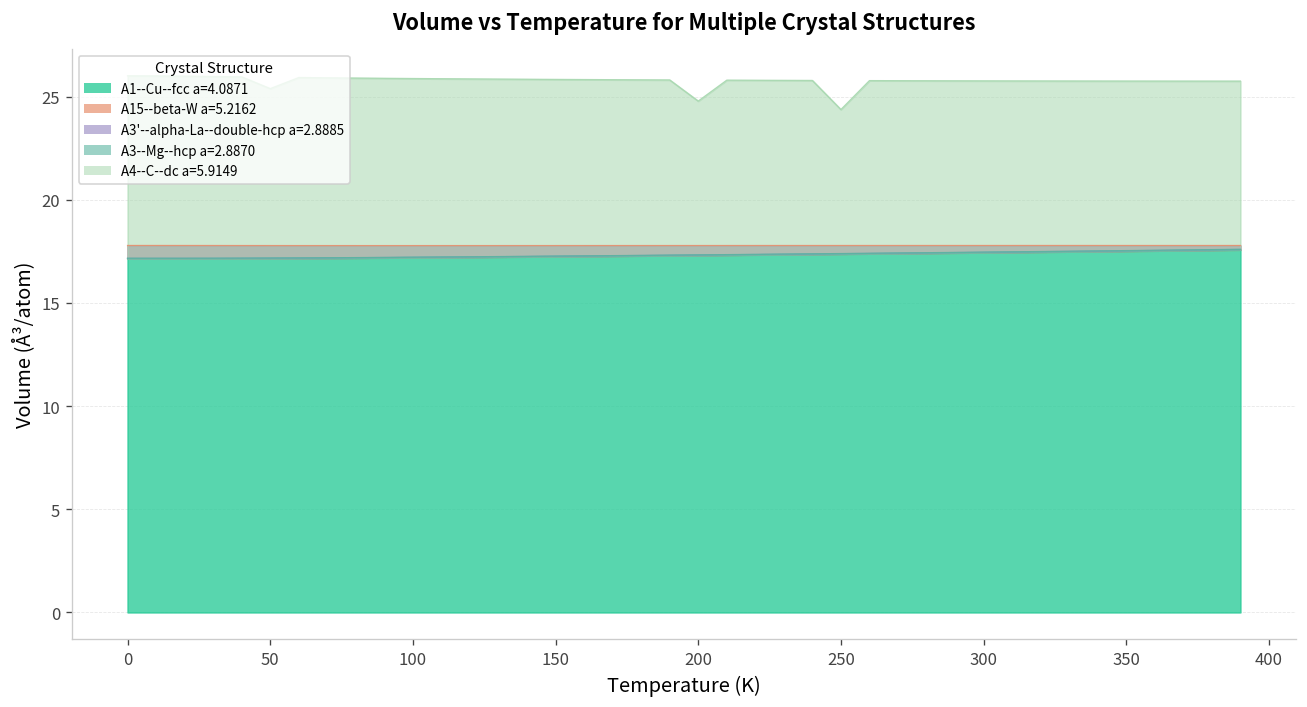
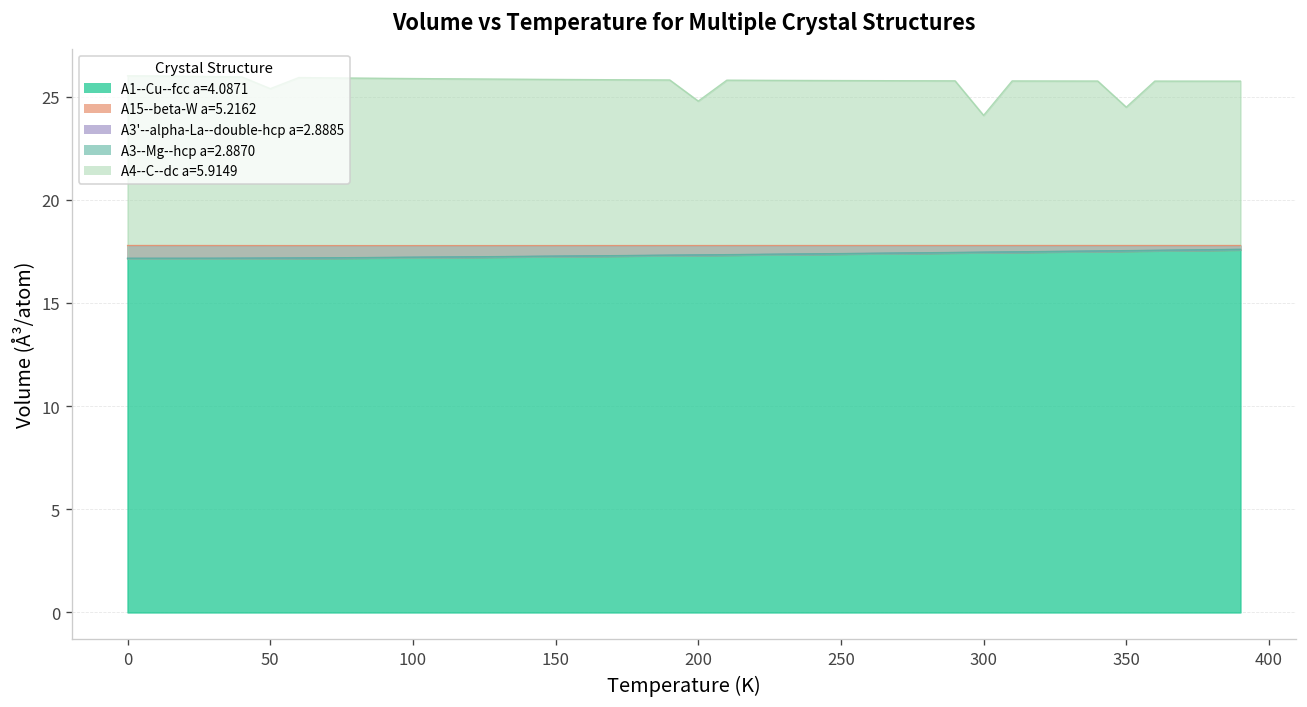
A4--C--dc a=5.9149, 250: 24.4 -> 25.8
A4--C--dc a=5.9149, 300: 25.8 -> 24.1
A4--C--dc a=5.9149, 350: 25.8 -> 24.5
